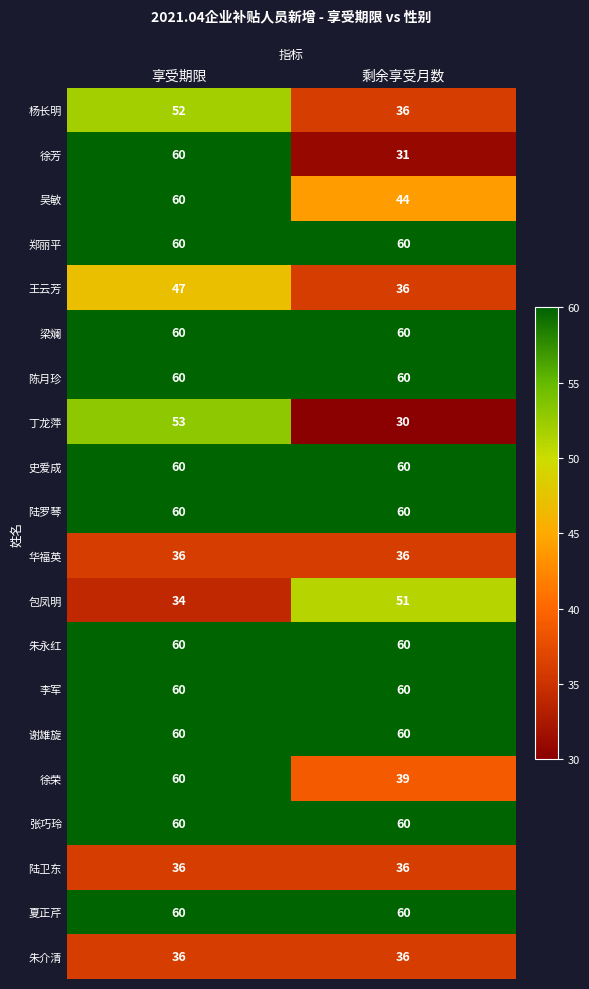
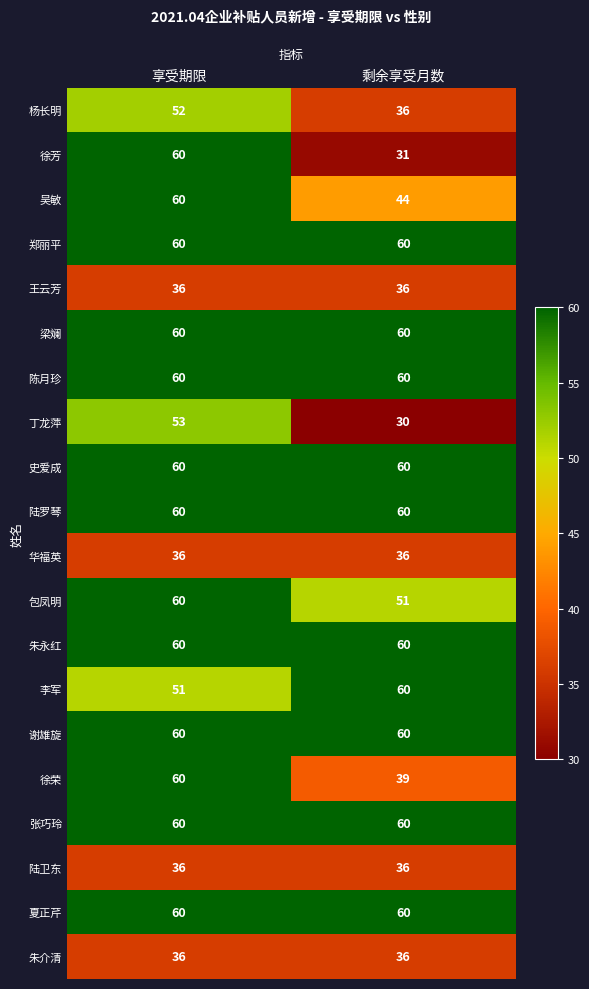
王云芳, 享受期限: 47 -> 36
包凤明, 享受期限: 34 -> 60
李军, 享受期限: 60 -> 51
